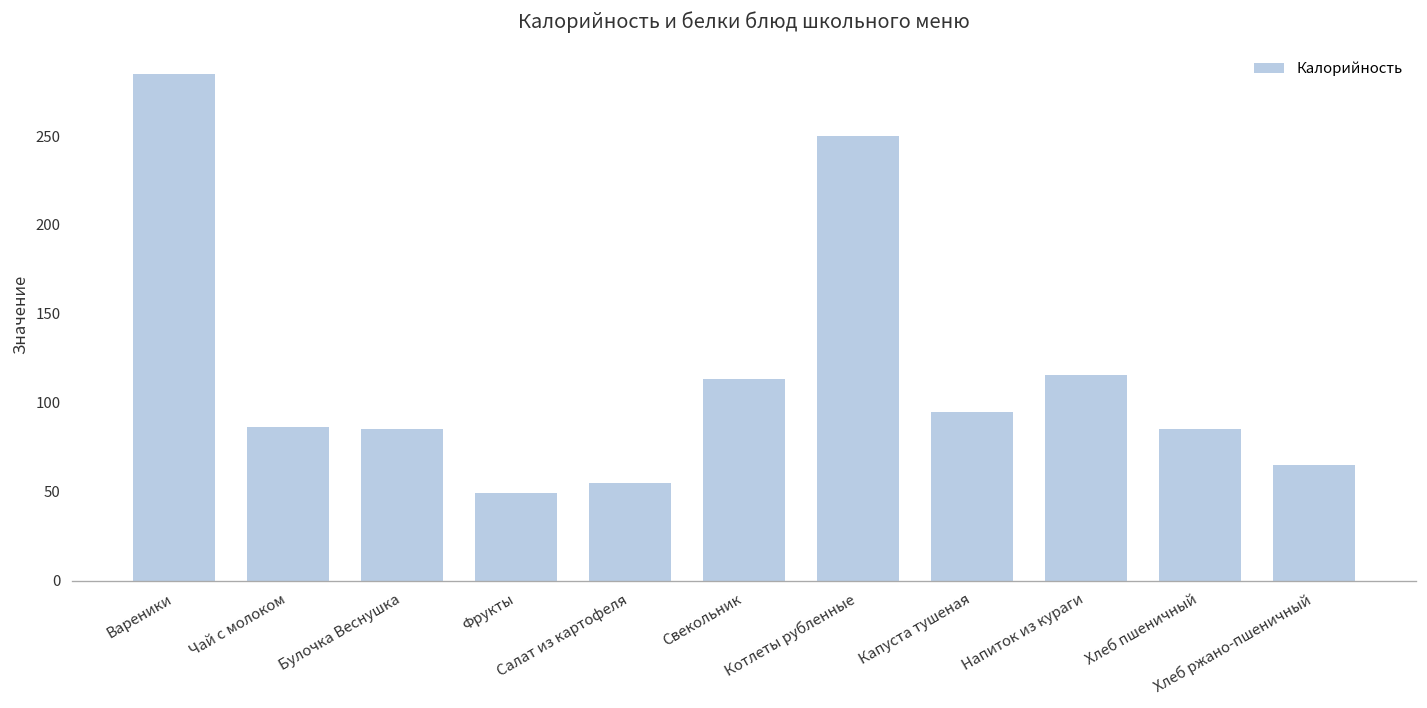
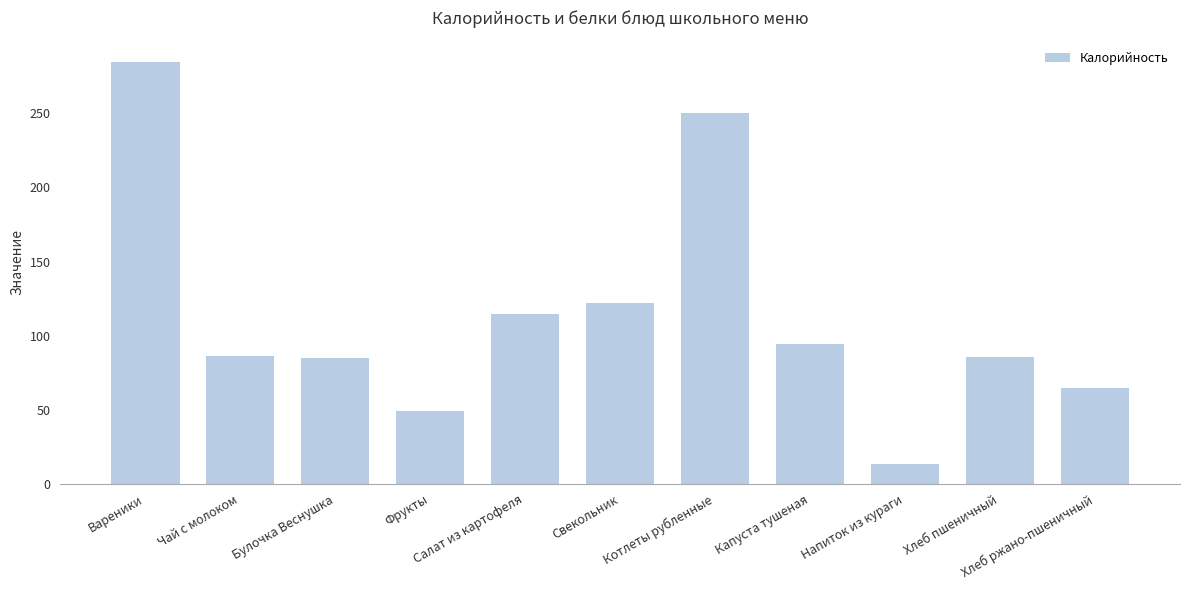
Салат из картофеля: 55 -> 115
Свекольник: 114 -> 122
Напиток из кураги: 116 -> 14
